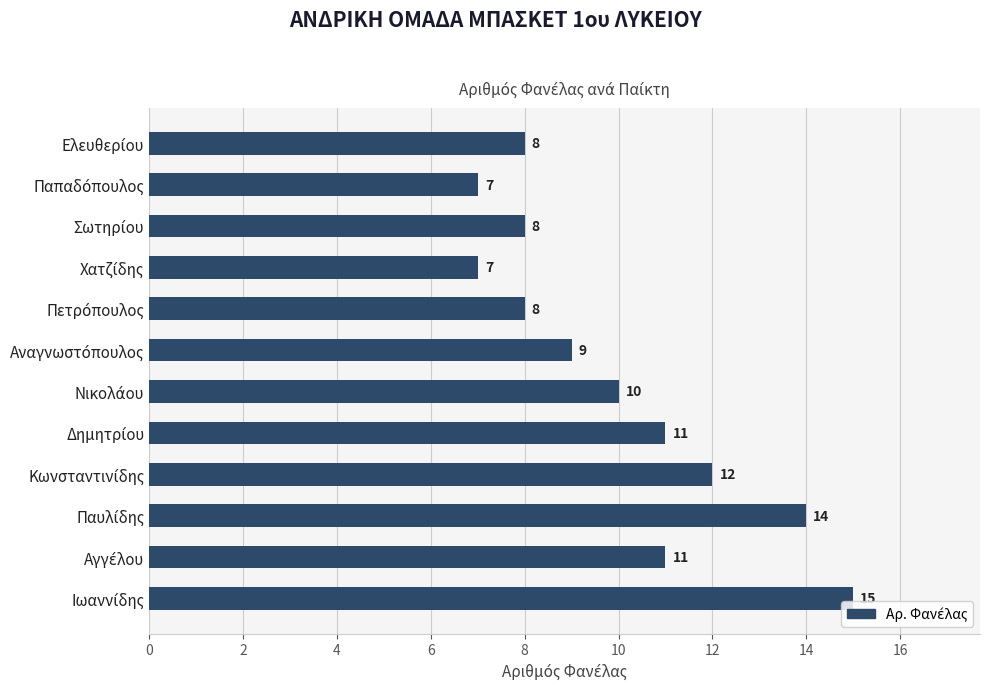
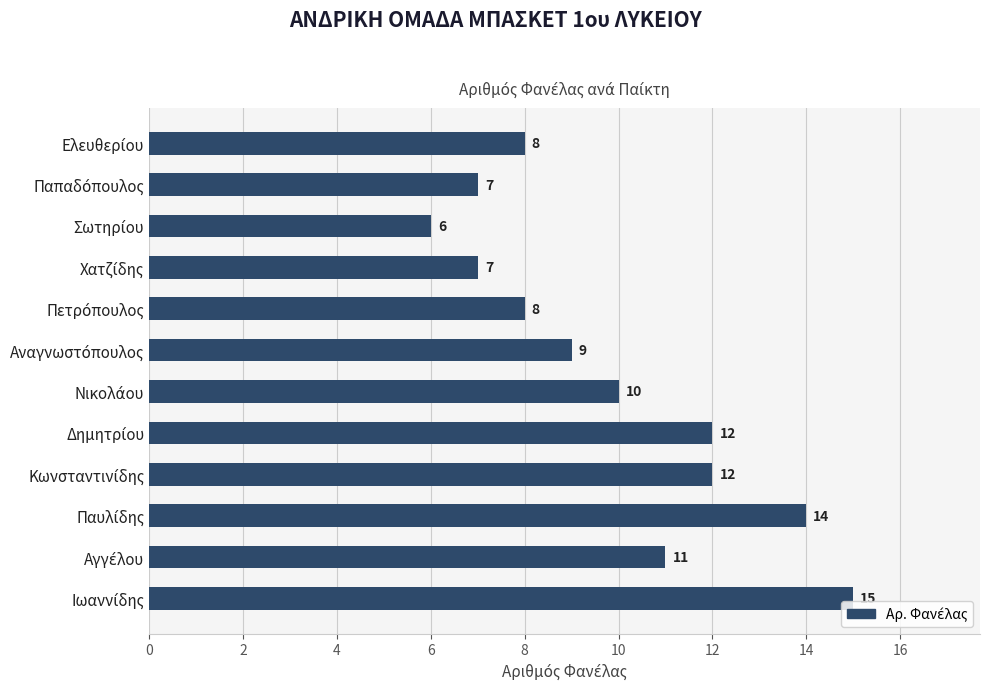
Σωτηρίου: 8 -> 6
Δημητρίου: 11 -> 12
